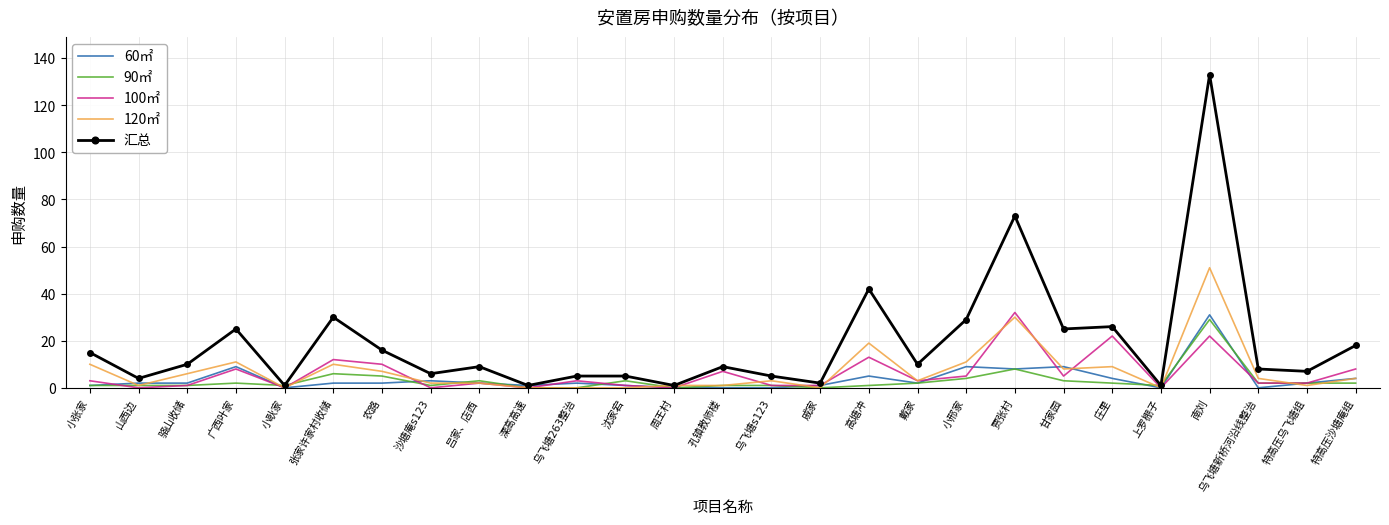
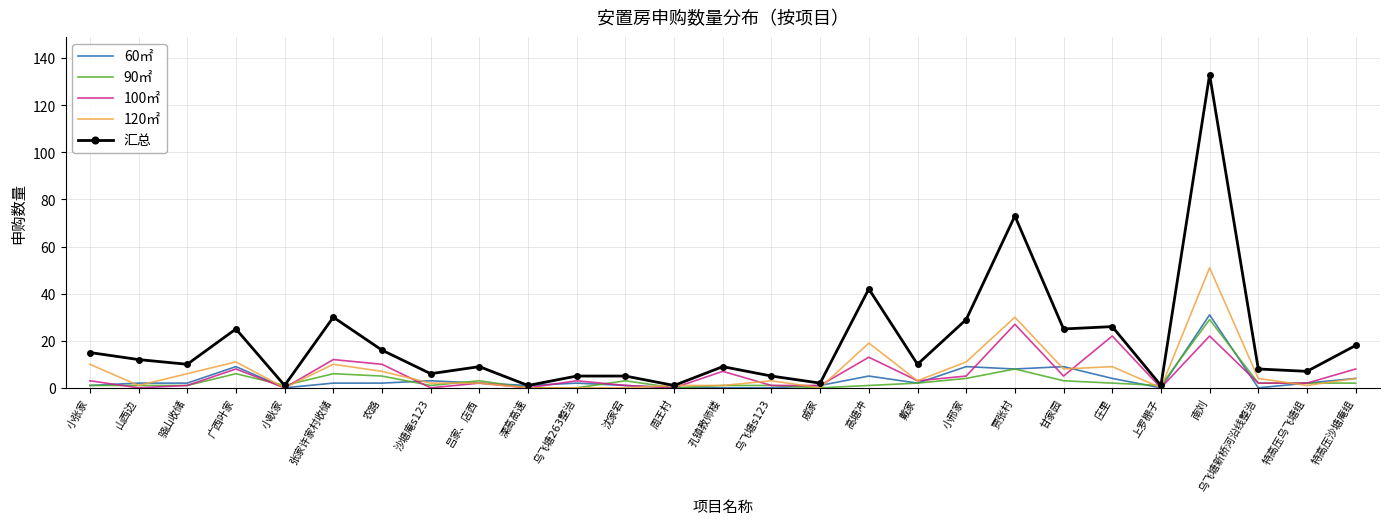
汇总, 山西边: 4 -> 12
90㎡, 广西叶家: 2 -> 6
100㎡, 贾张村: 32 -> 27
